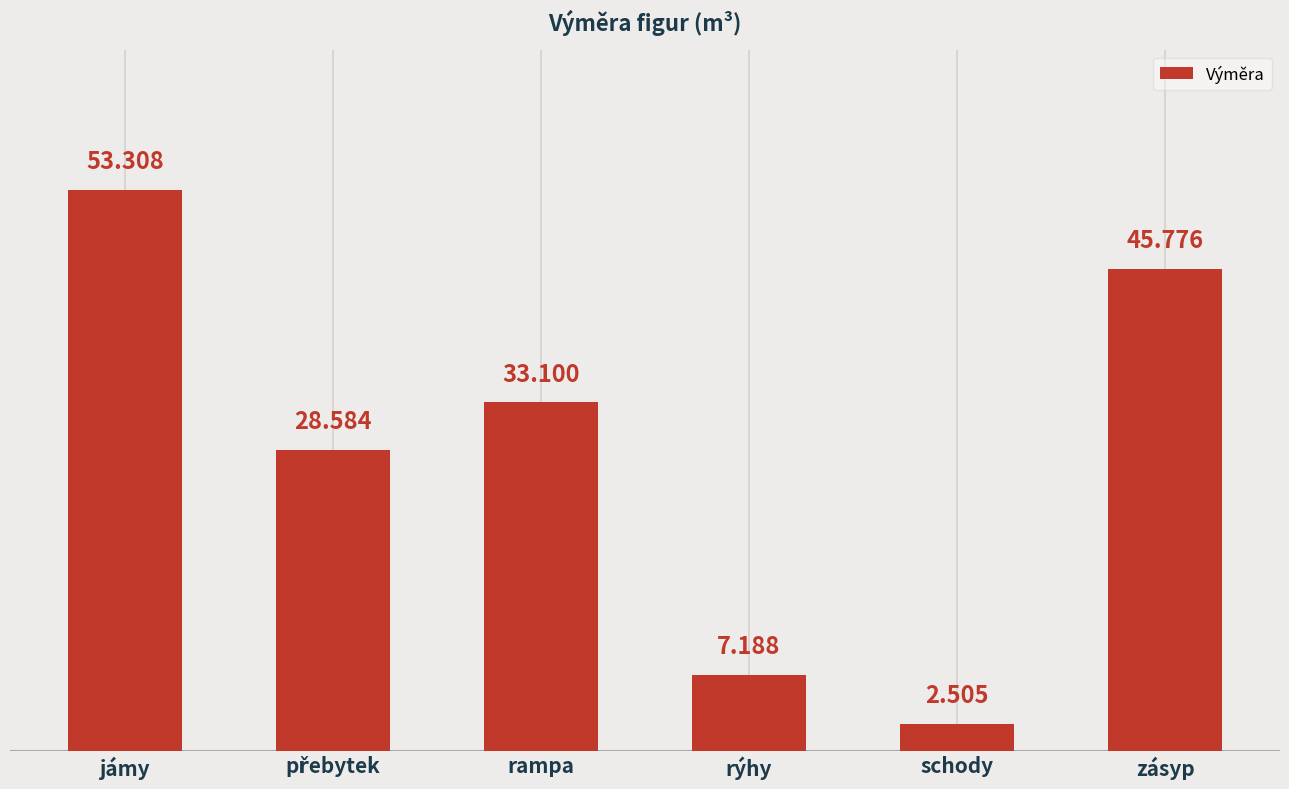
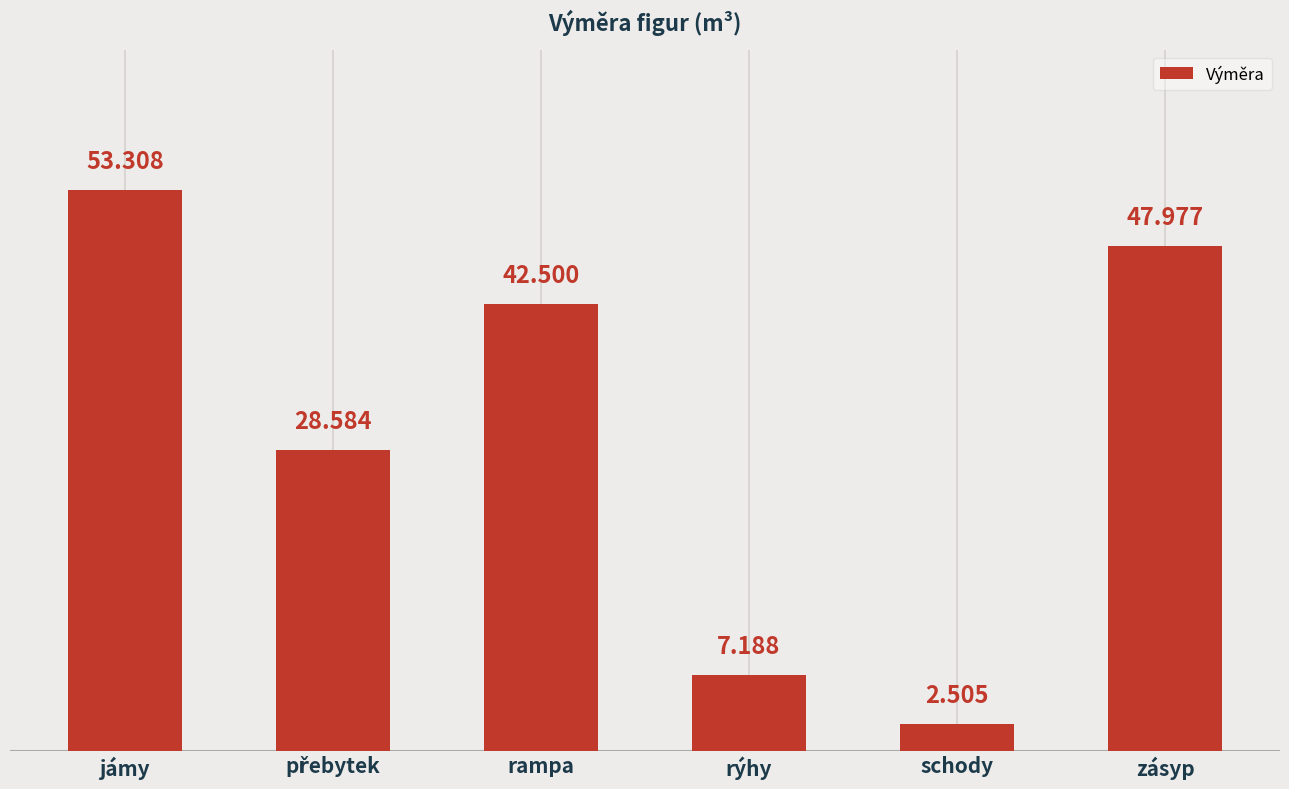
rampa: 33.100 -> 42.500
zásyp: 45.776 -> 47.977
